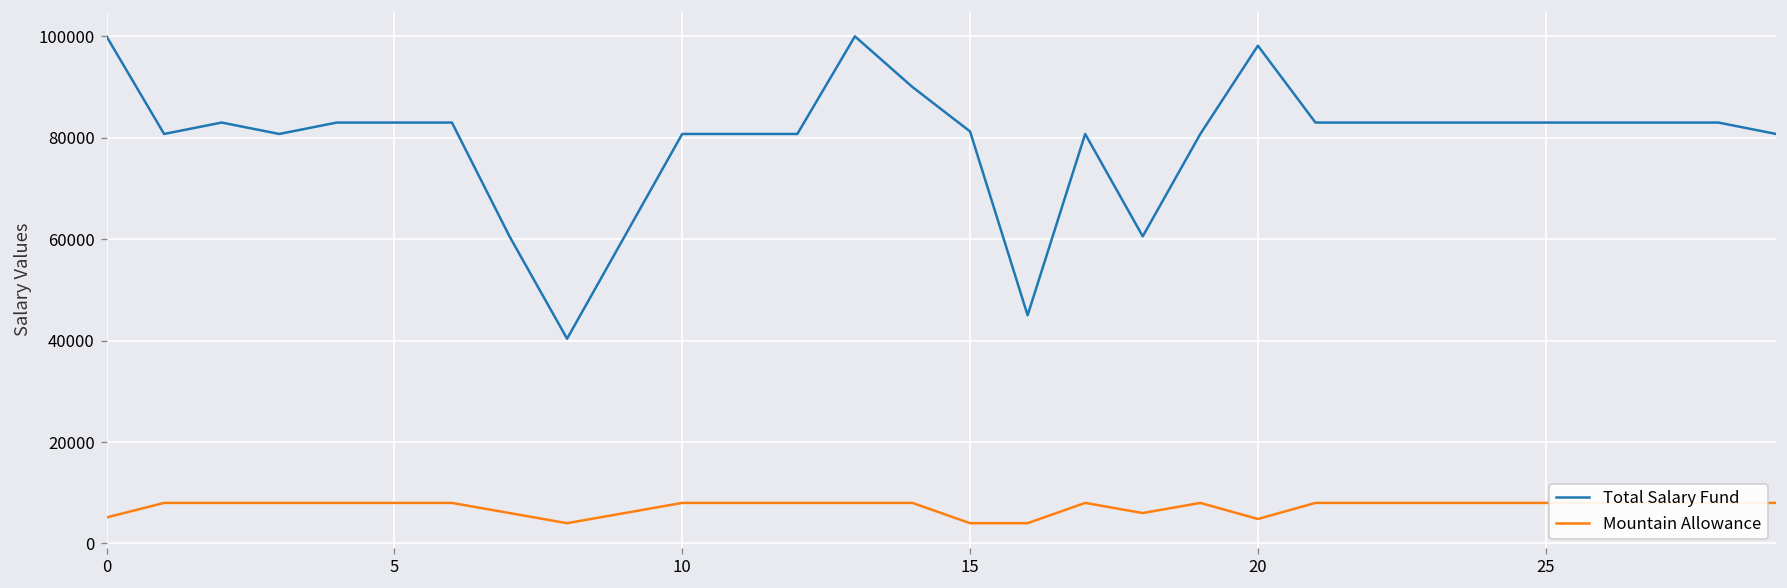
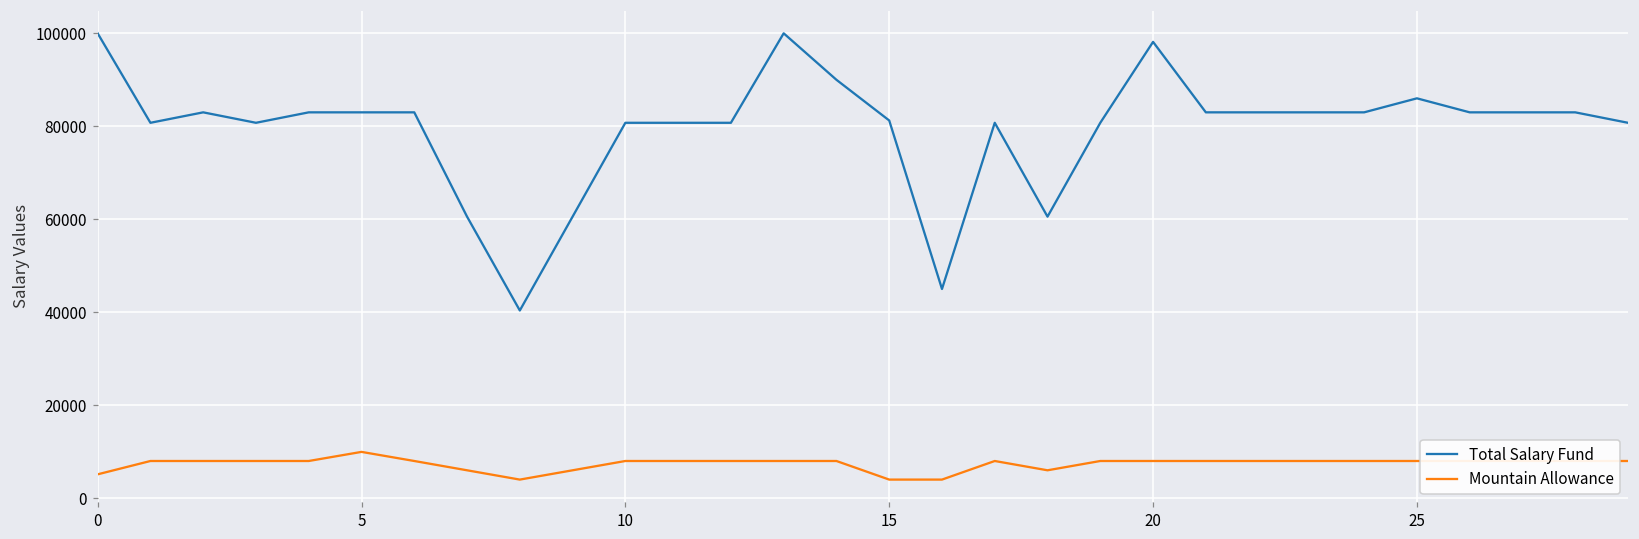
Mountain Allowance, 5: 8000 -> 10000
Mountain Allowance, 20: 5000 -> 8000
Total Salary Fund, 25: 83000 -> 86000
